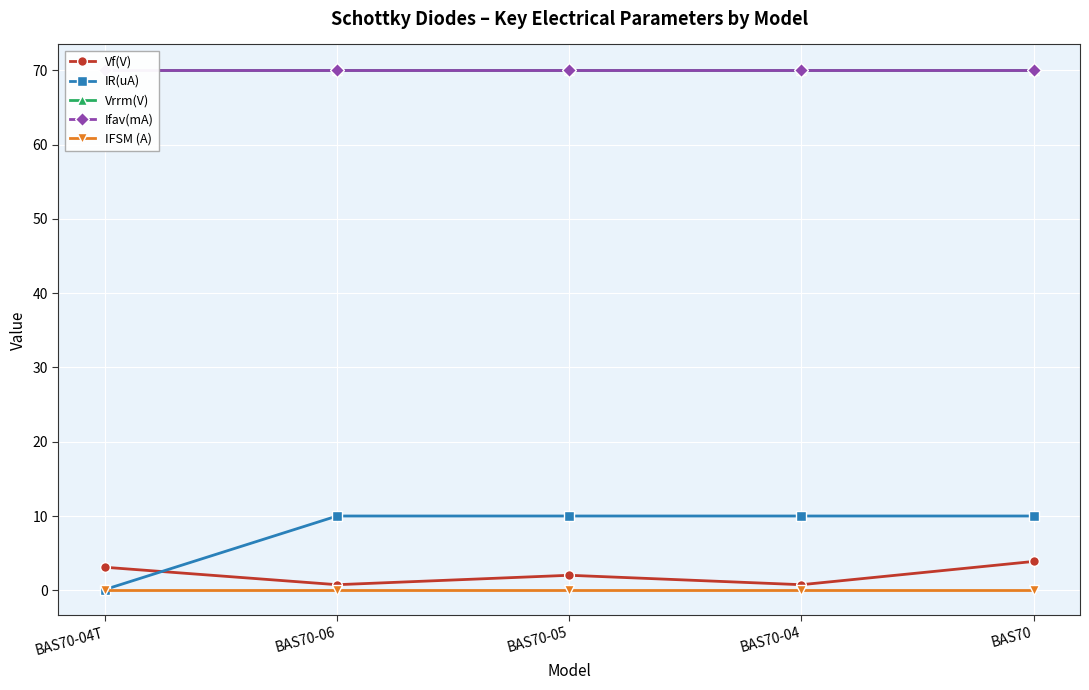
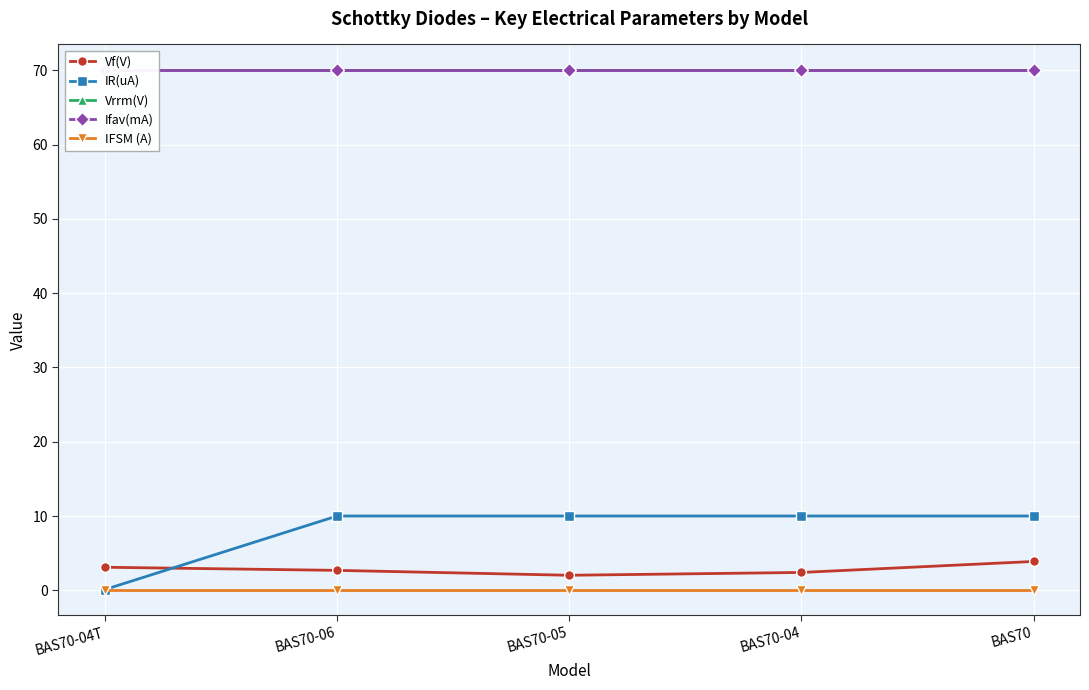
Vf(V), BAS70-06: 1 -> 3
Vf(V), BAS70-04: 1 -> 2
